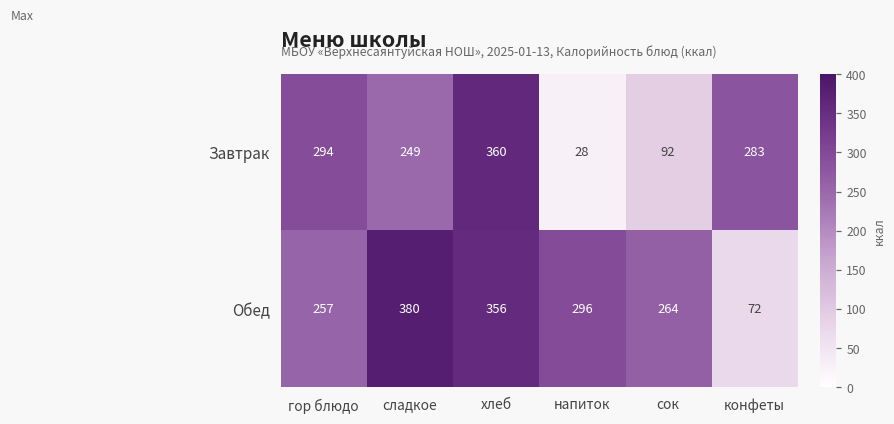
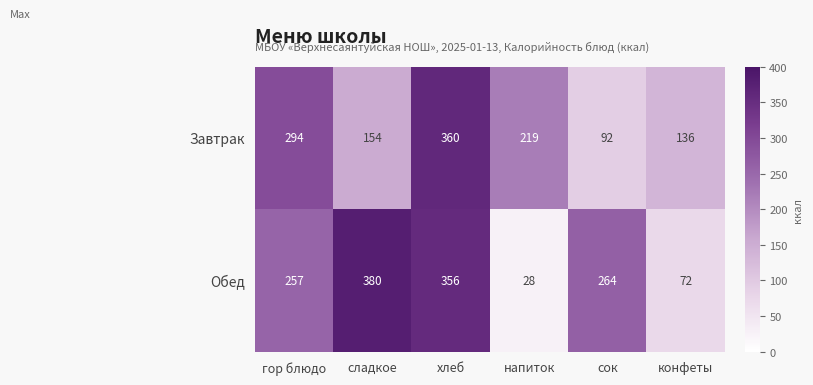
Завтрак, сладкое: 249 -> 154
Завтрак, напиток: 28 -> 219
Завтрак, конфеты: 283 -> 136
Обед, напиток: 296 -> 28
